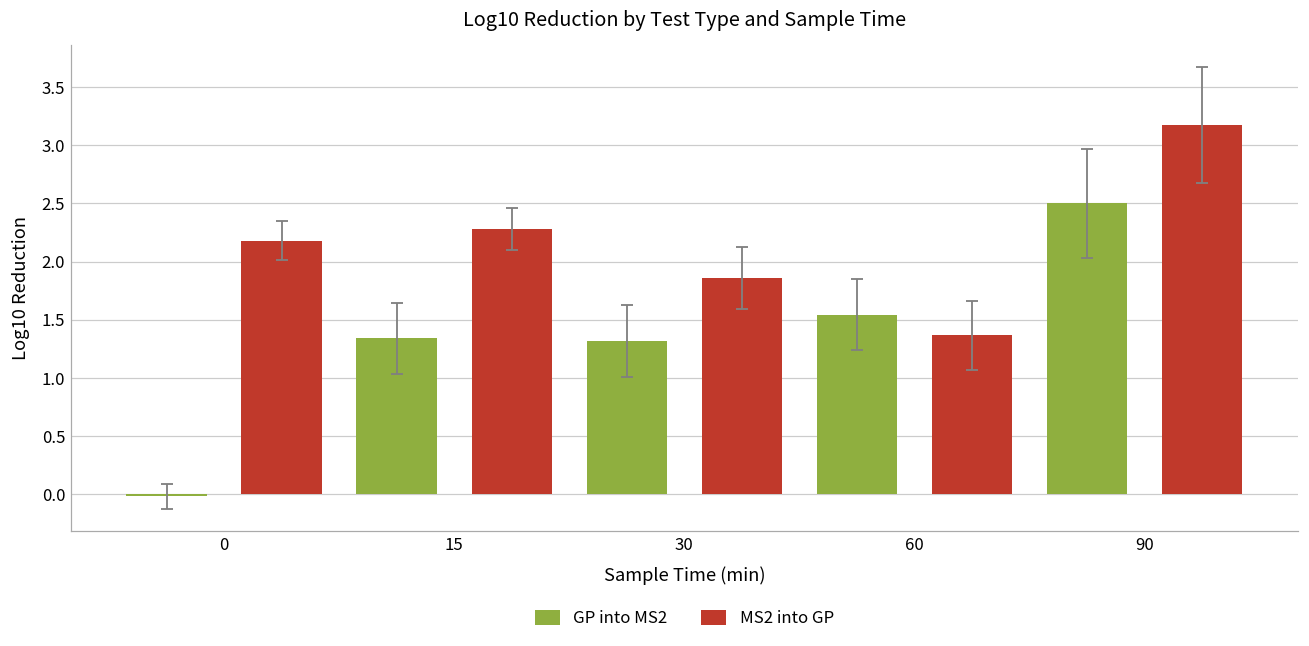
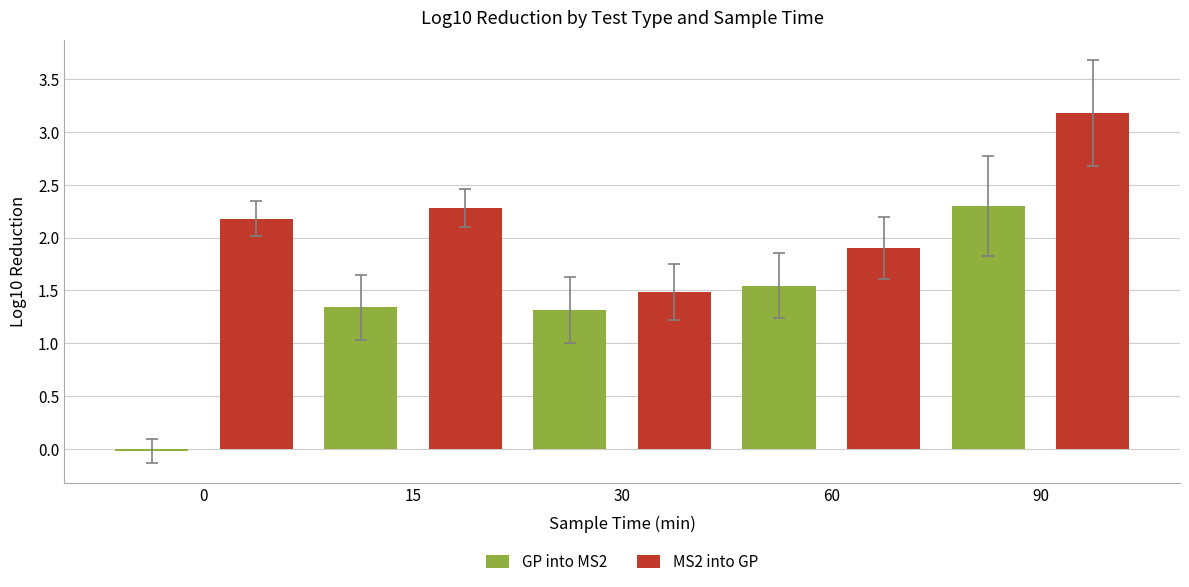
MS2 into GP, 30: 1.86 -> 1.49
MS2 into GP, 60: 1.36 -> 1.90
GP into MS2, 90: 2.50 -> 2.30
